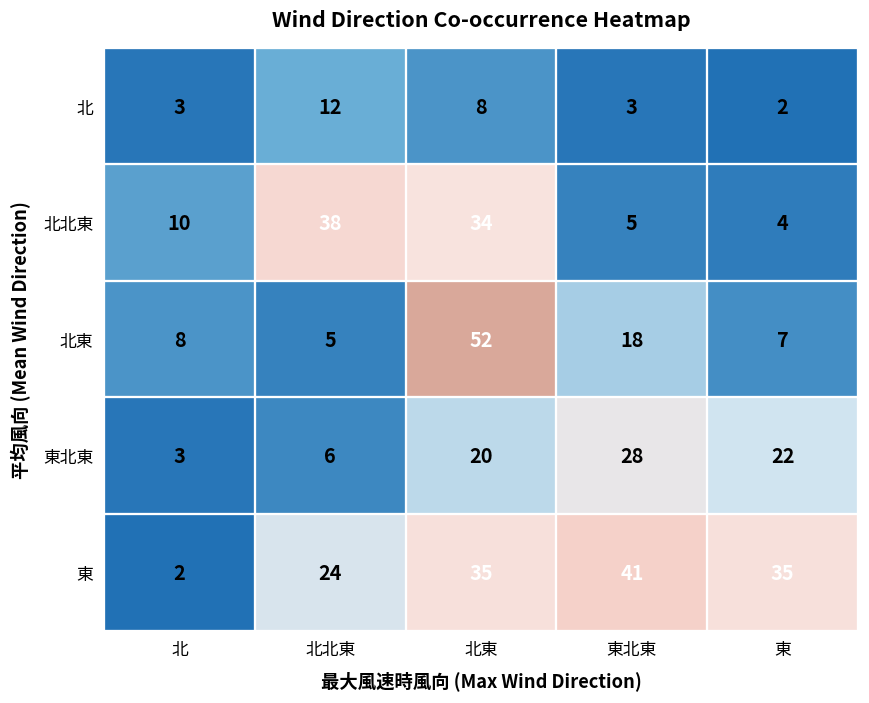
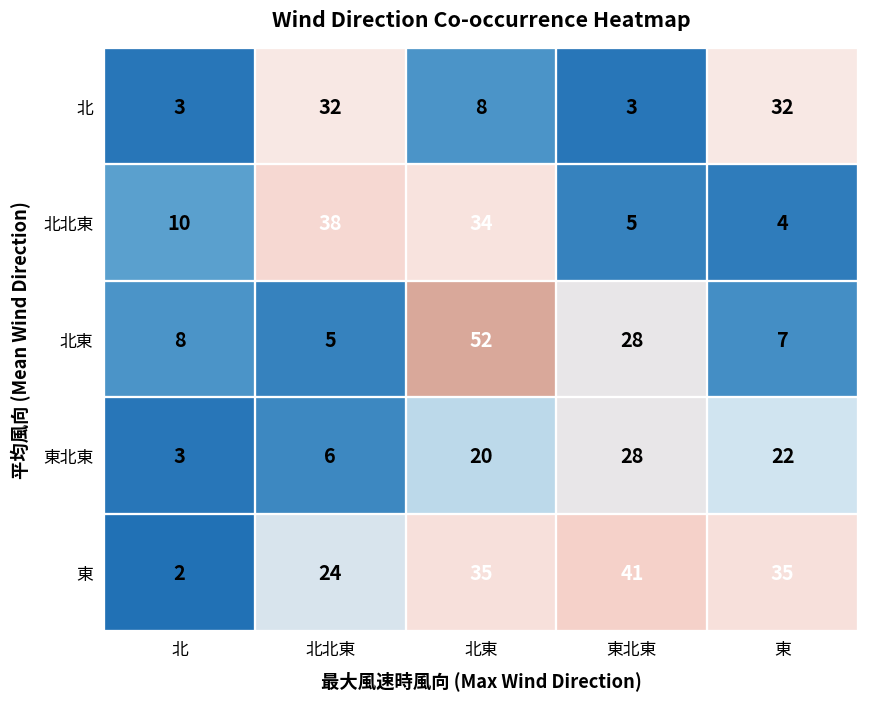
北, 北北東: 12 -> 32
北, 東: 2 -> 32
北東, 東北東: 18 -> 28
